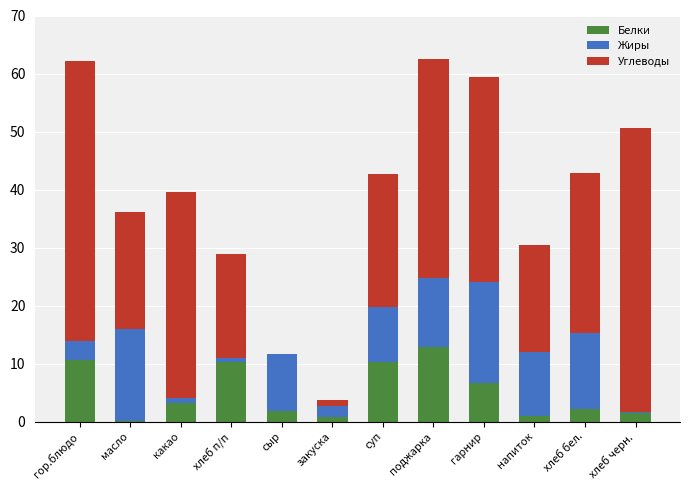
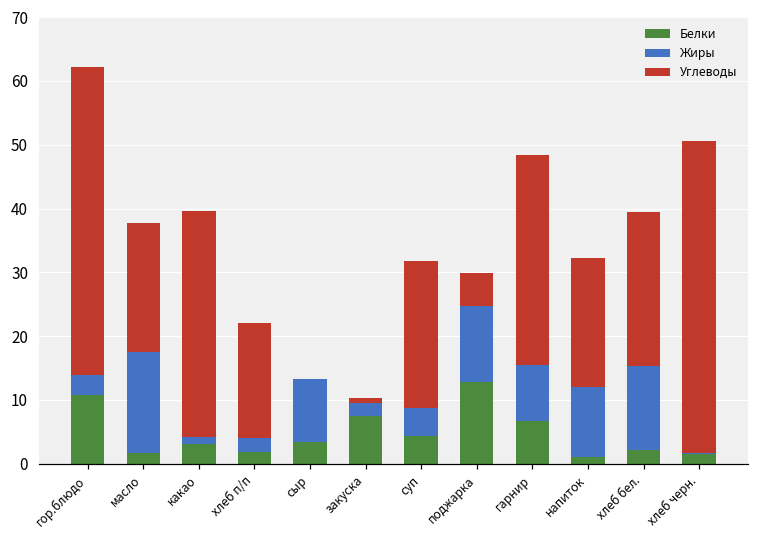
Белки, масло: 0 -> 2
Белки, хлеб п/п: 10 -> 2
Жиры, хлеб п/п: 1 -> 2
Белки, сыр: 2 -> 3
Белки, закуска: 1 -> 8
Белки, суп: 10 -> 4
Жиры, суп: 9 -> 4
Углеводы, поджарка: 38 -> 5
Жиры, гарнир: 17 -> 9
Углеводы, гарнир: 35 -> 33
Углеводы, напиток: 19 -> 20
Углеводы, хлеб бел.: 28 -> 24
